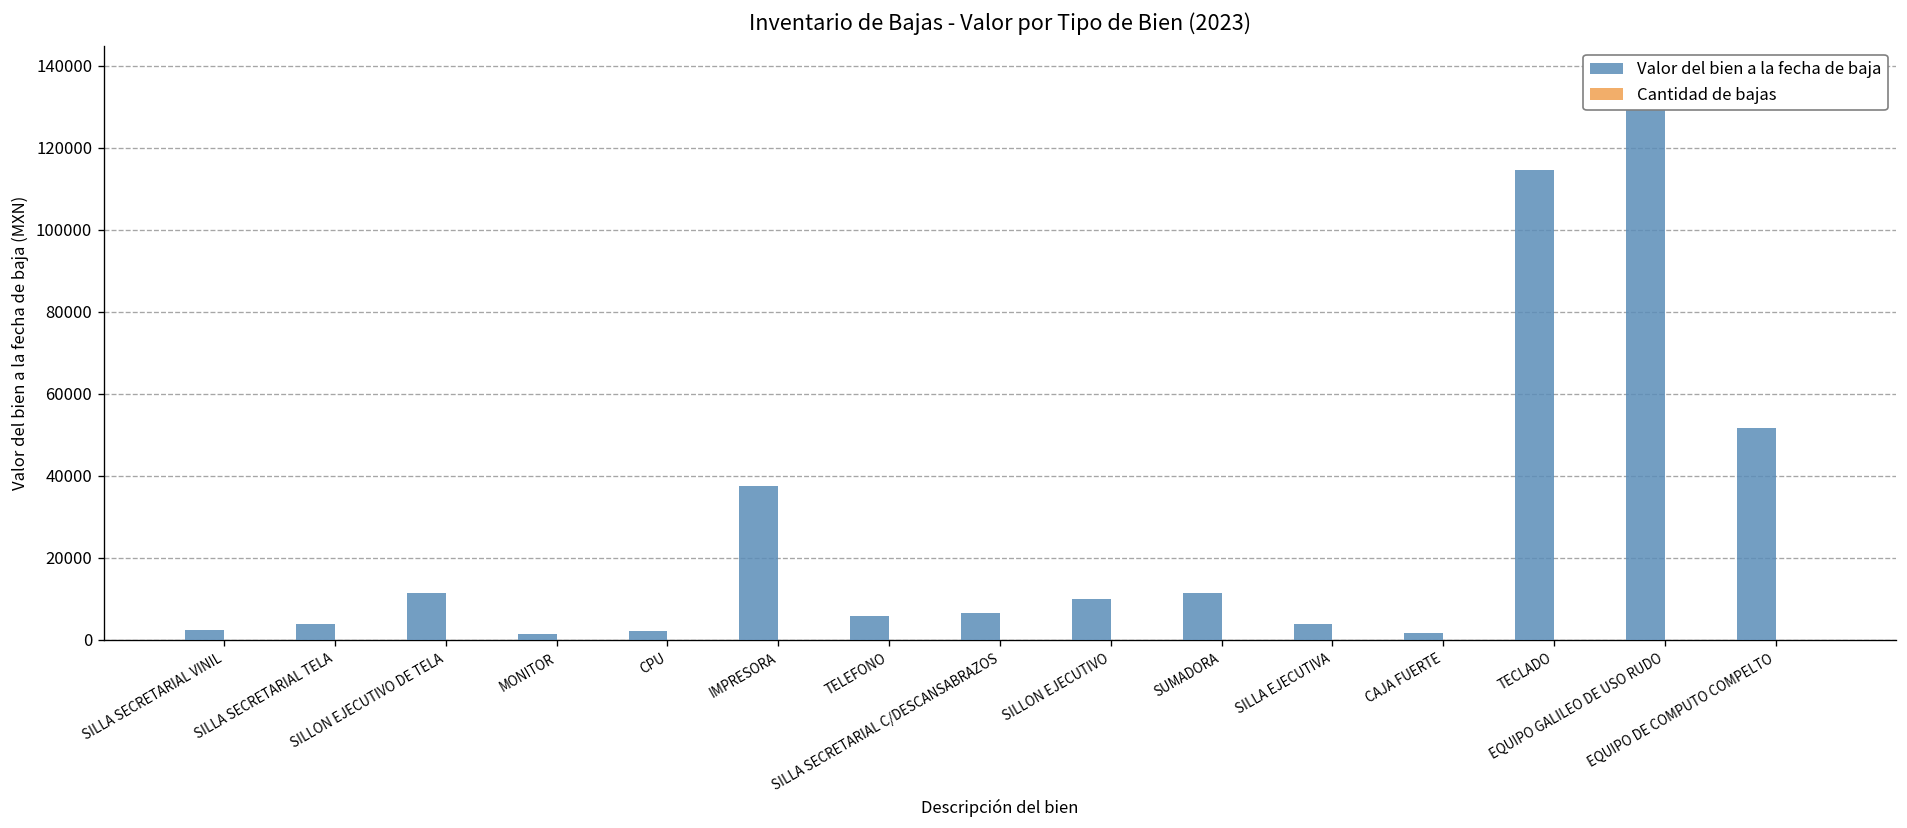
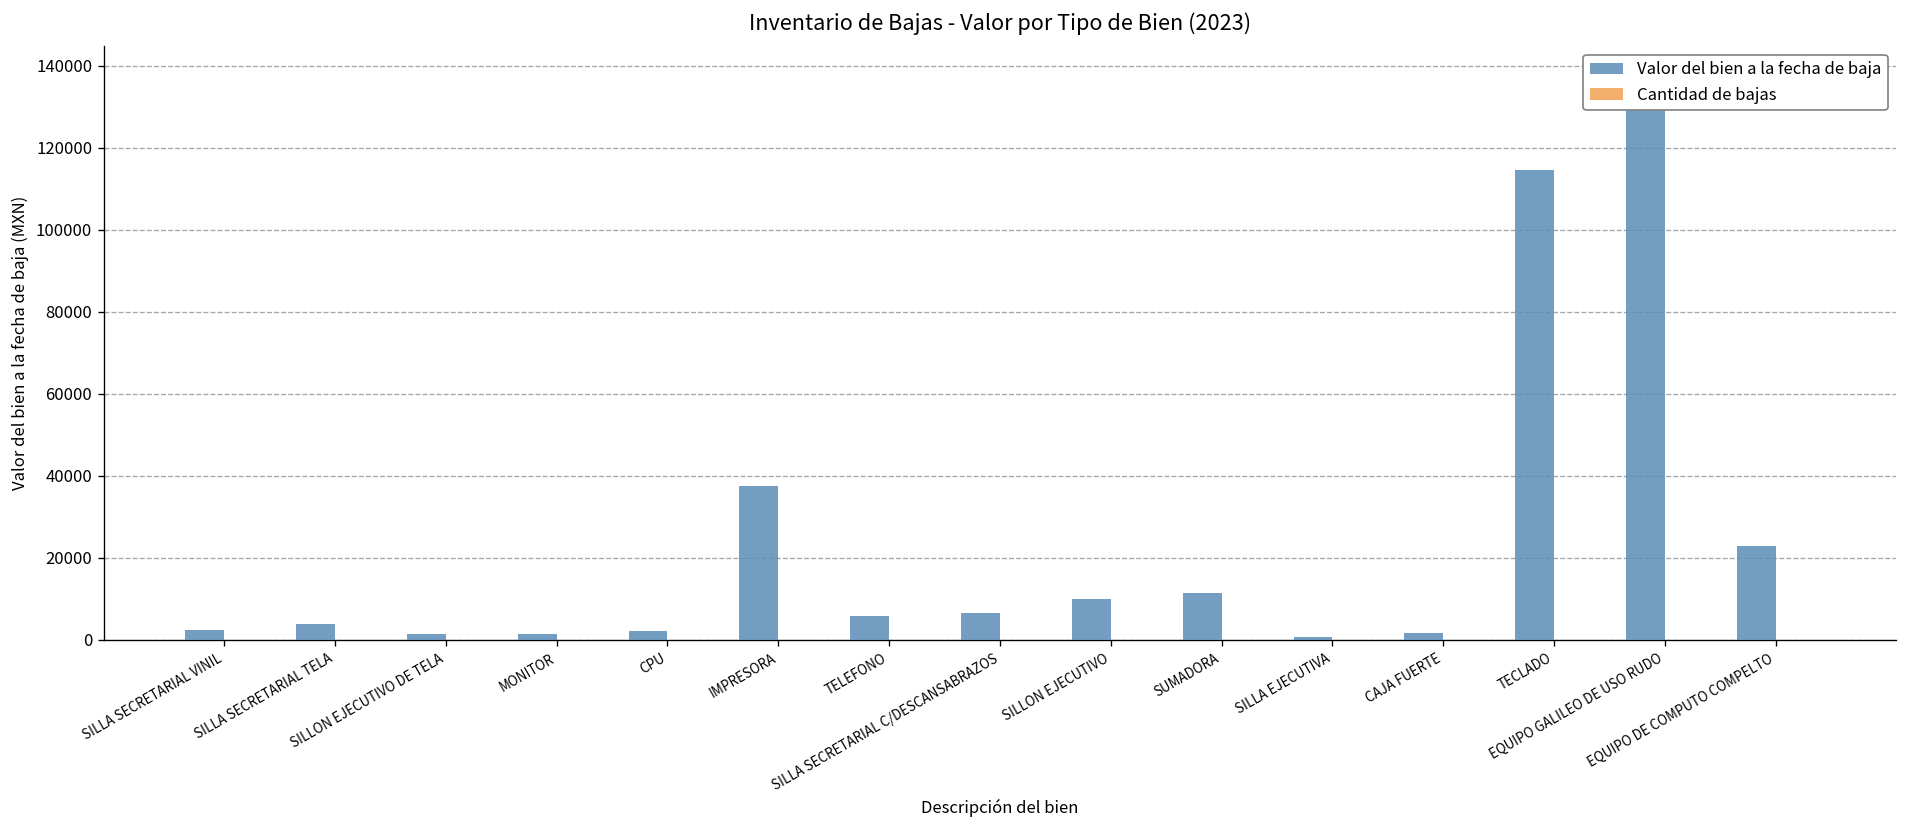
Valor del bien a la fecha de baja, SILLON EJECUTIVO DE TELA: 12000 -> 2000
Valor del bien a la fecha de baja, SILLA EJECUTIVA: 4000 -> 1000
Valor del bien a la fecha de baja, EQUIPO DE COMPUTO COMPELTO: 52000 -> 23000
